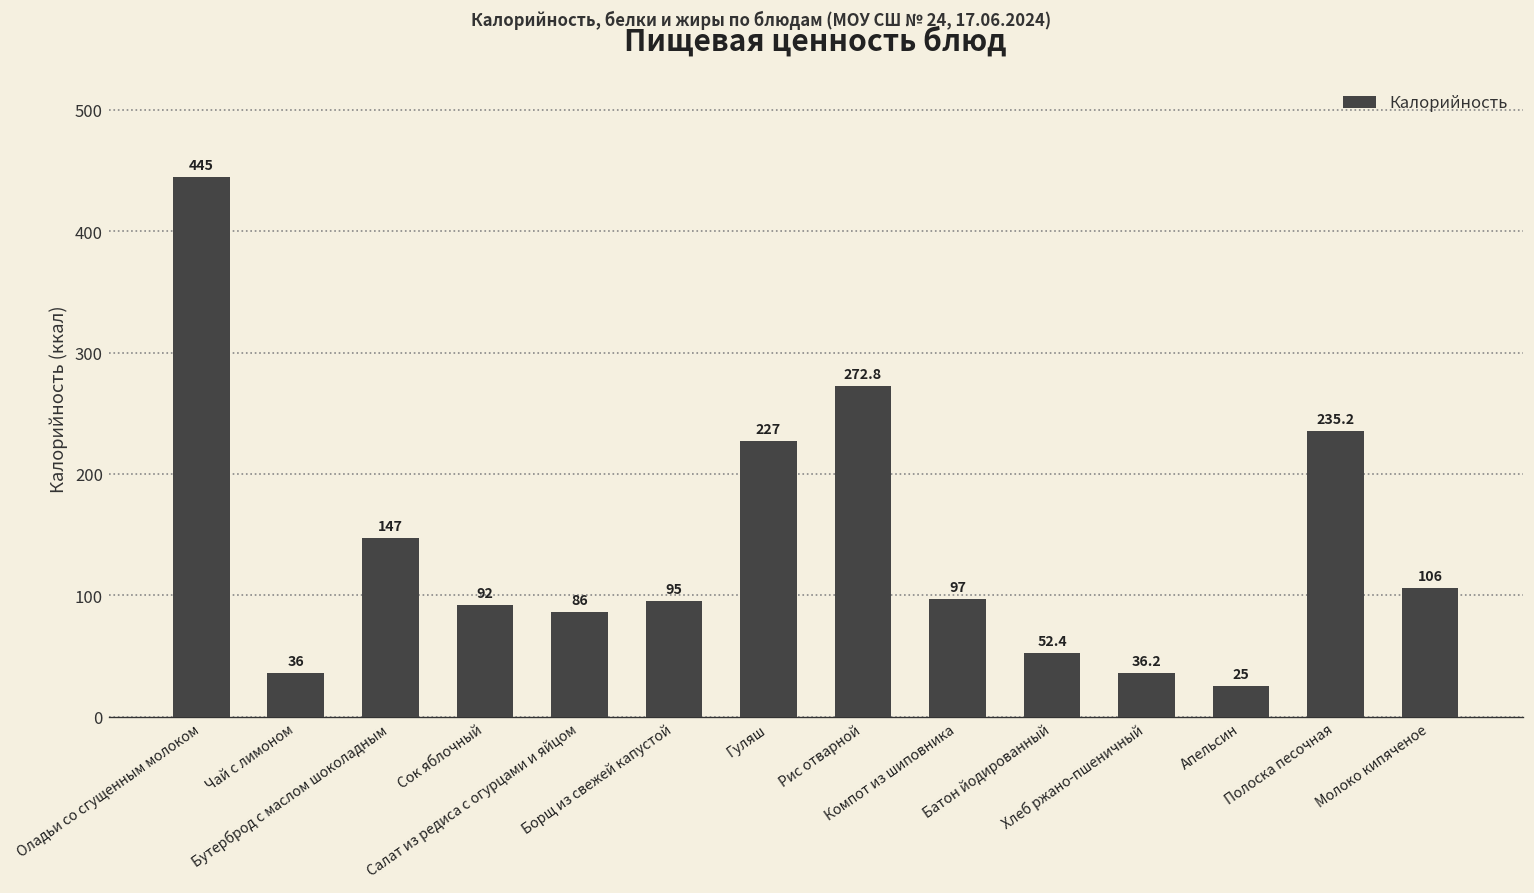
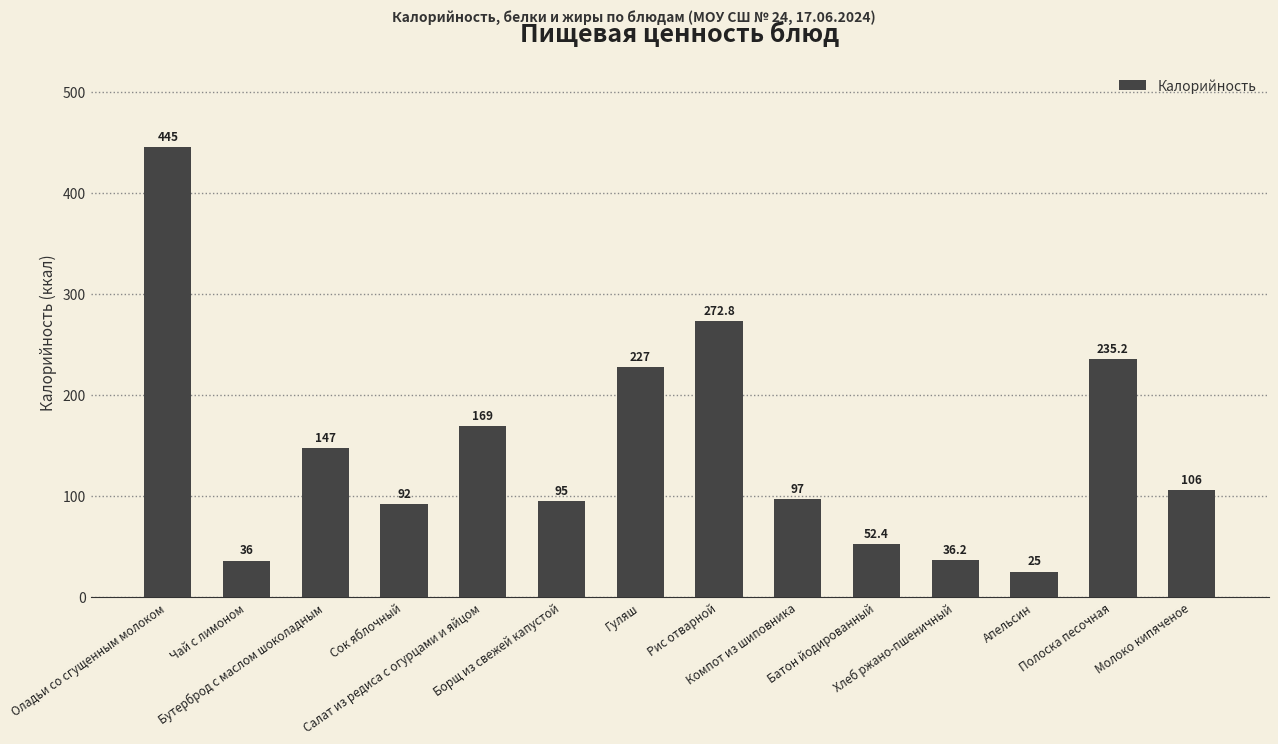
Салат из редиса с огурцами и яйцом: 86 -> 169
